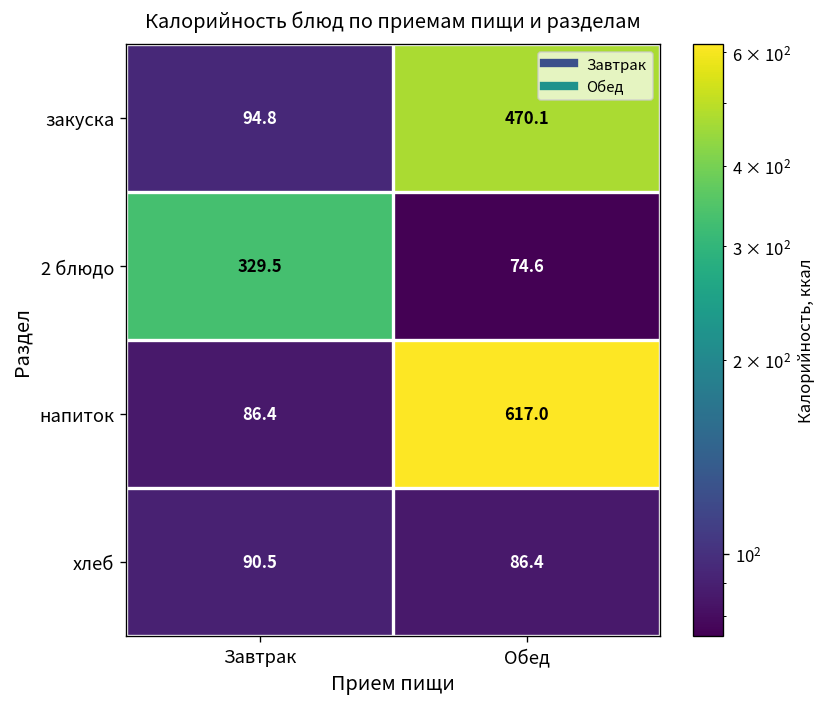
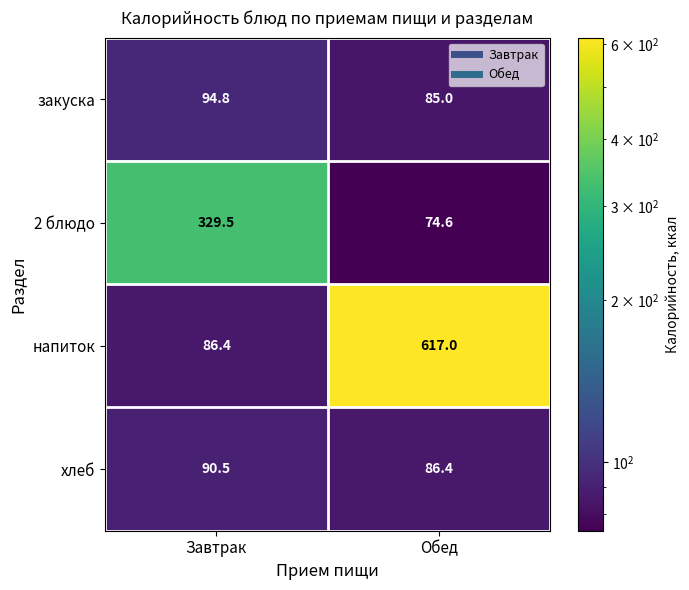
закуска, Обед: 470.1 -> 85.0
